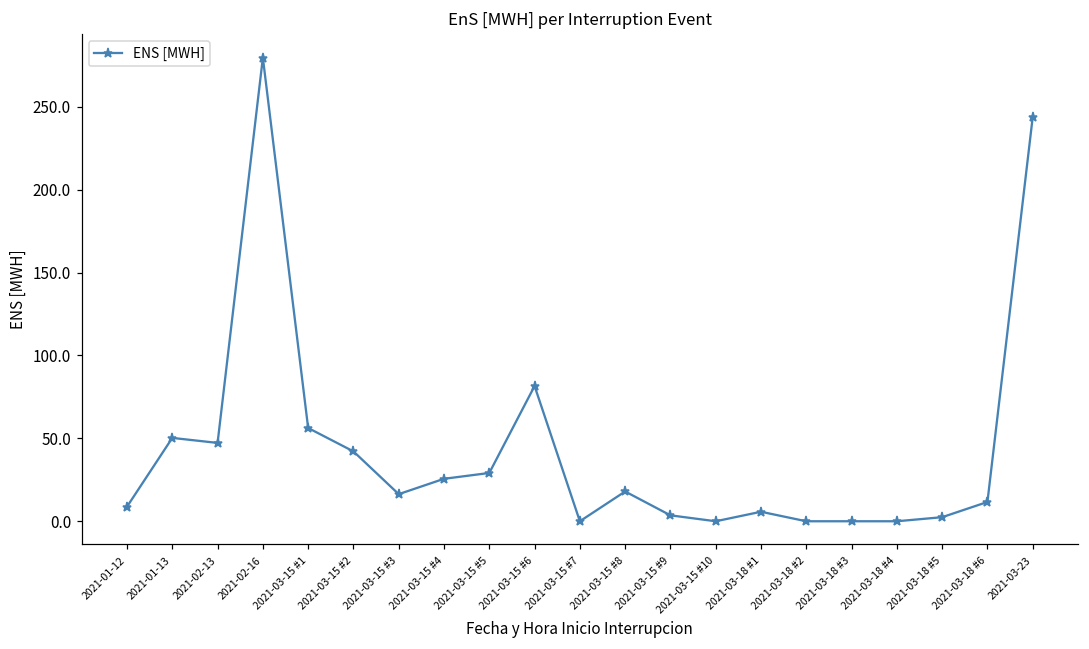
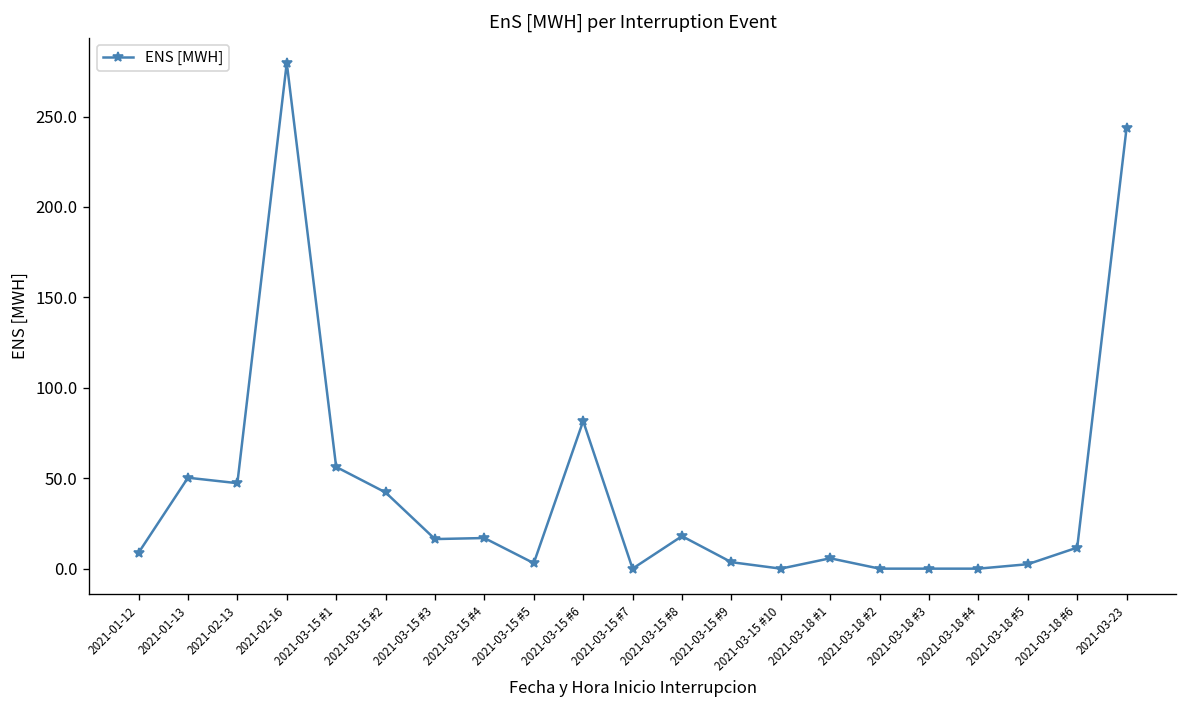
2021-03-15 #4: 26 -> 17
2021-03-15 #5: 29 -> 3
